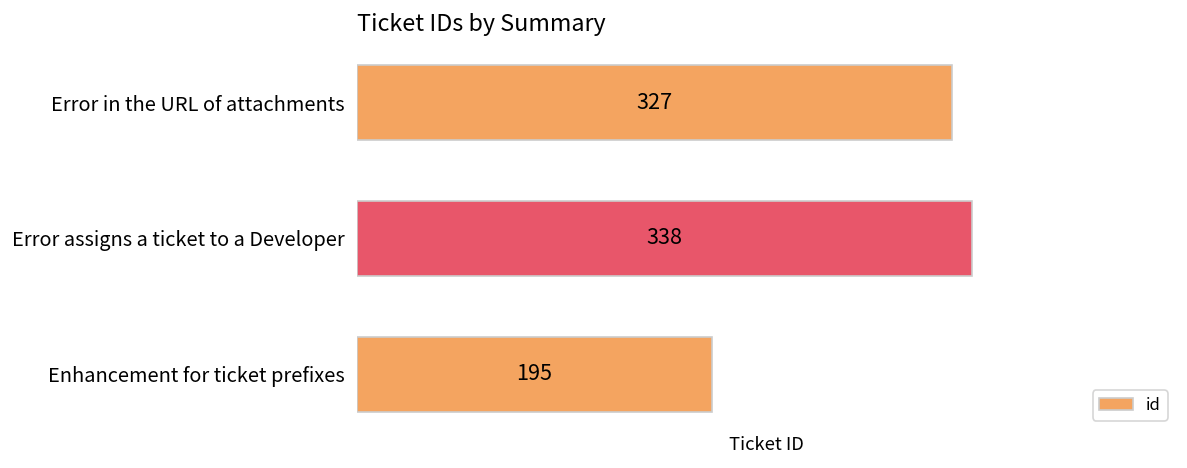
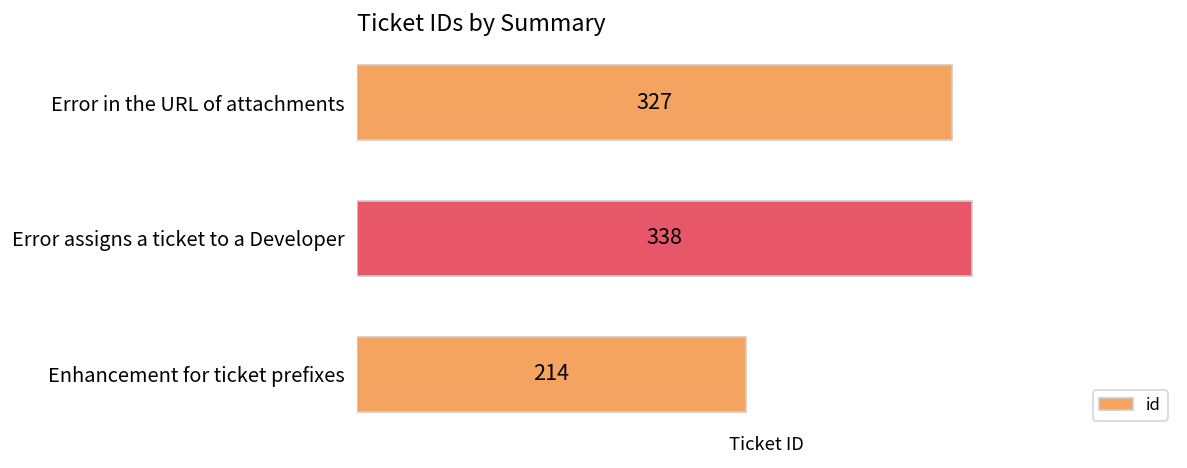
Enhancement for ticket prefixes: 195 -> 214
